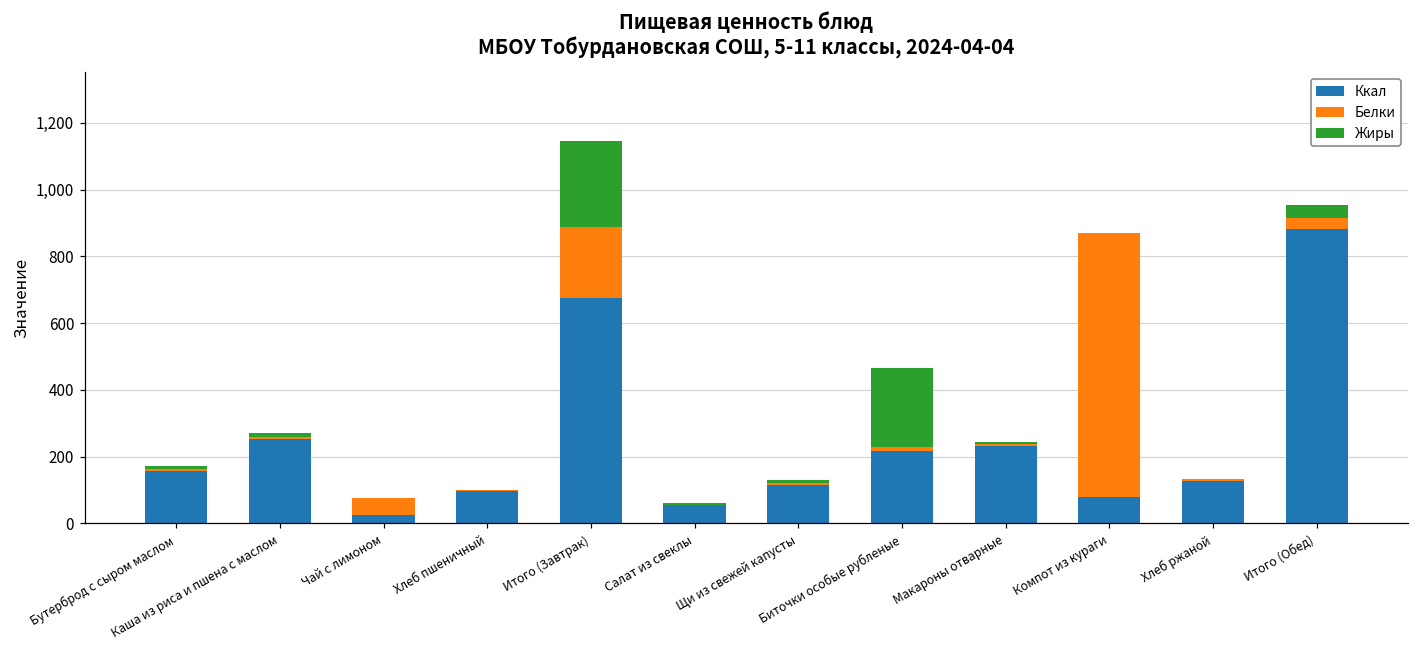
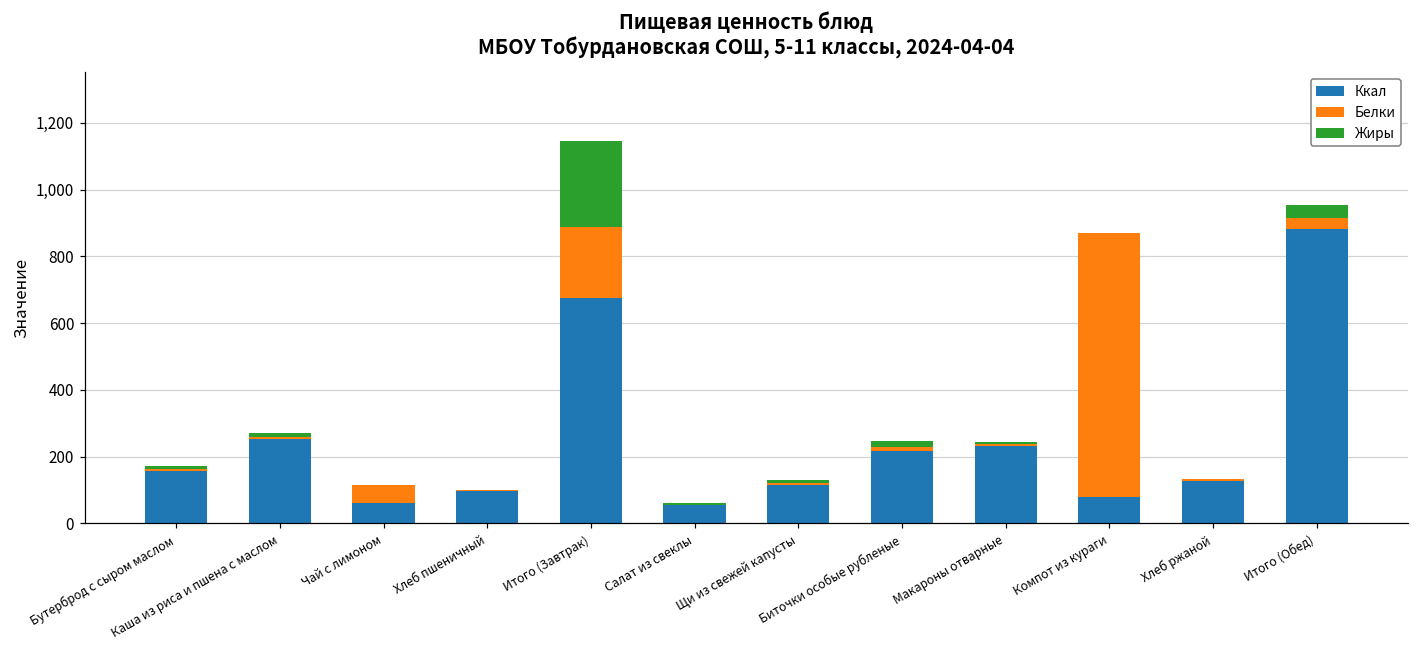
Ккал, Чай с лимоном: 30 -> 60
Жиры, Биточки особые рубленые: 230 -> 20
